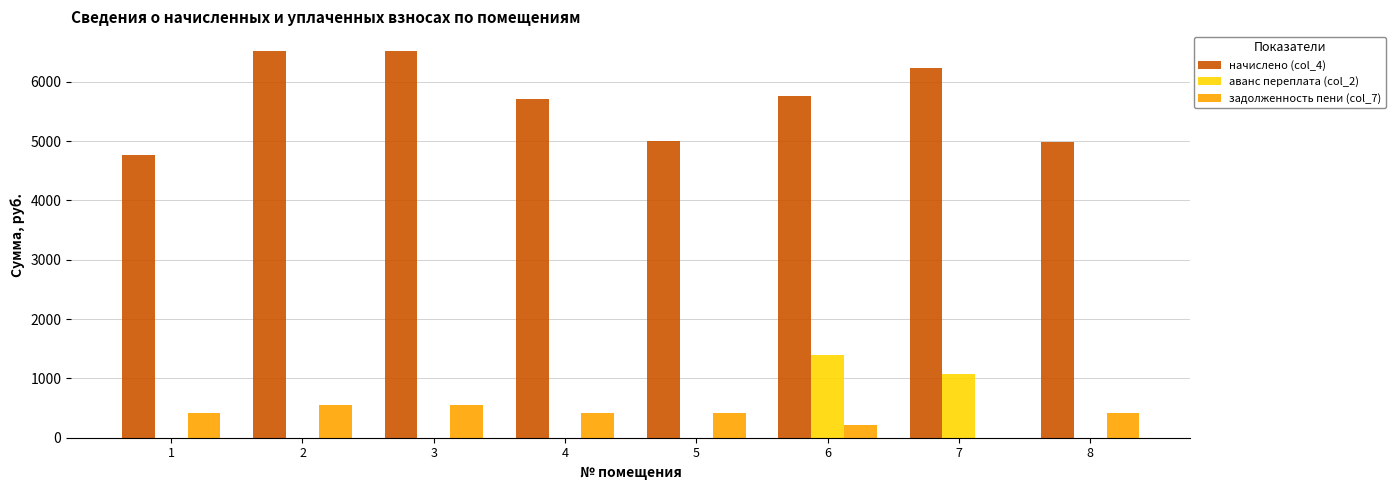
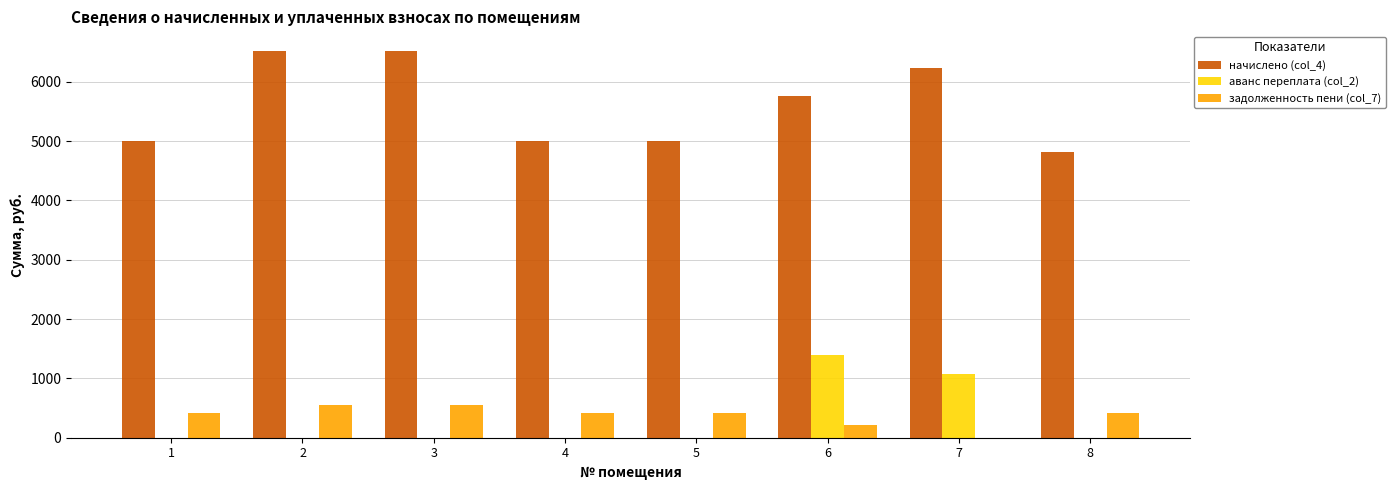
начислено (col_4), 1: 4800 -> 5000
начислено (col_4), 4: 5700 -> 5000
начислено (col_4), 8: 5000 -> 4800
